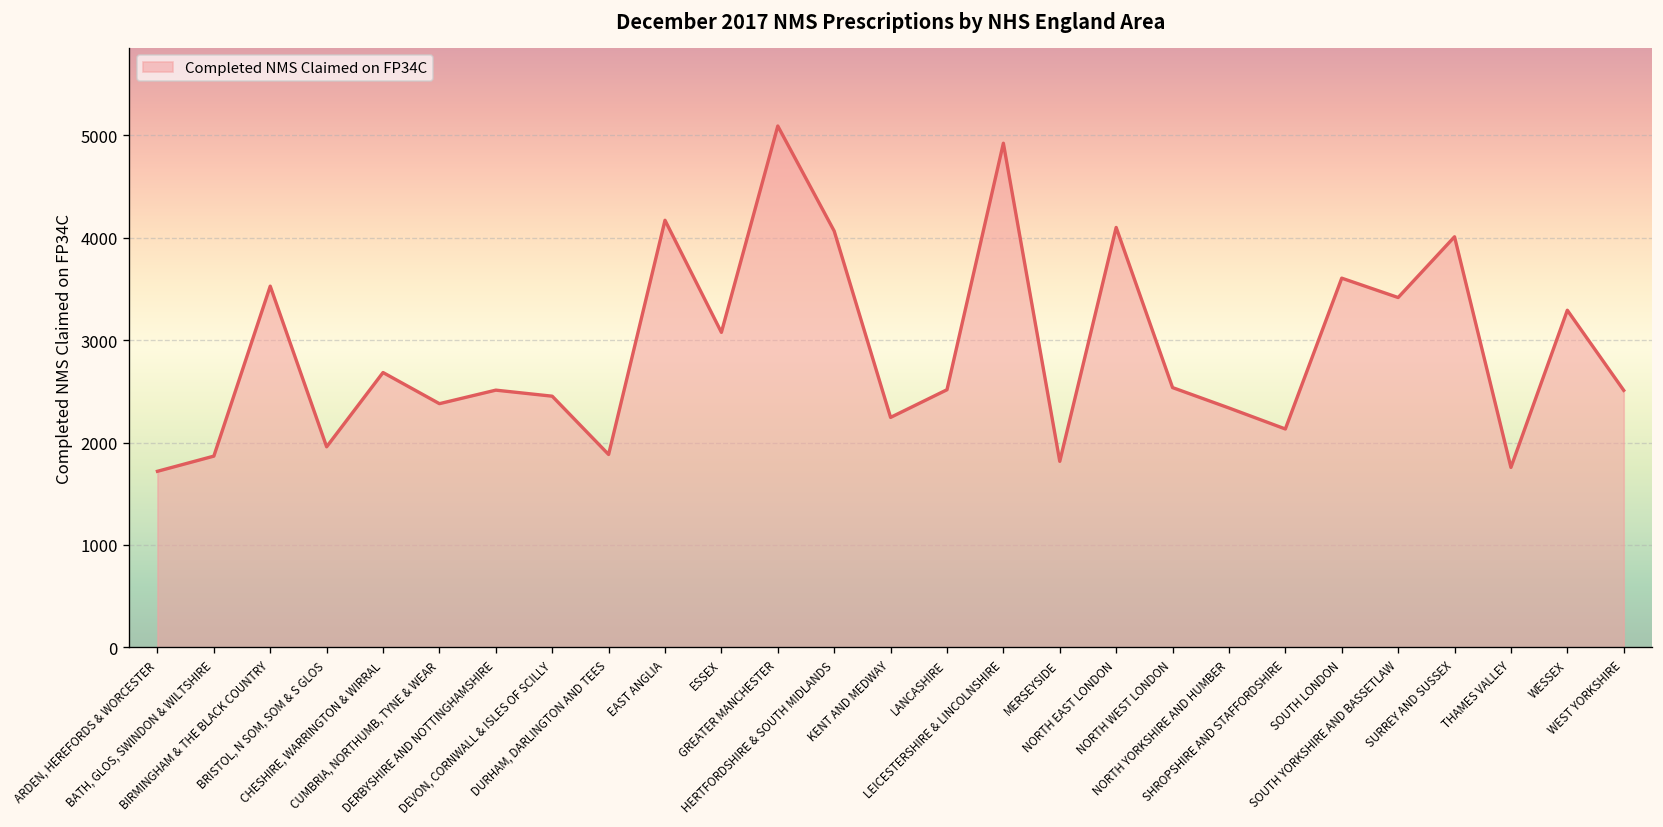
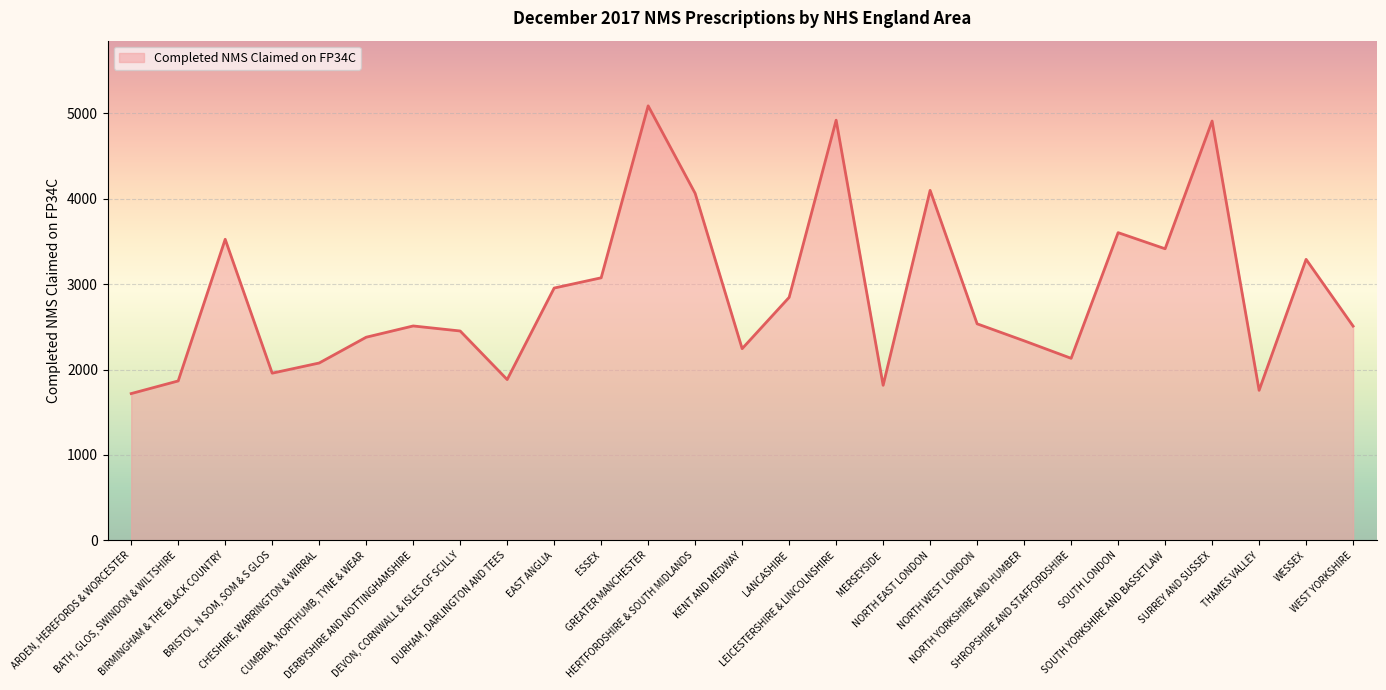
CHESHIRE, WARRINGTON & WIRRAL: 2700 -> 2100
EAST ANGLIA: 4200 -> 3000
LANCASHIRE: 2500 -> 2800
SURREY AND SUSSEX: 4000 -> 4900
